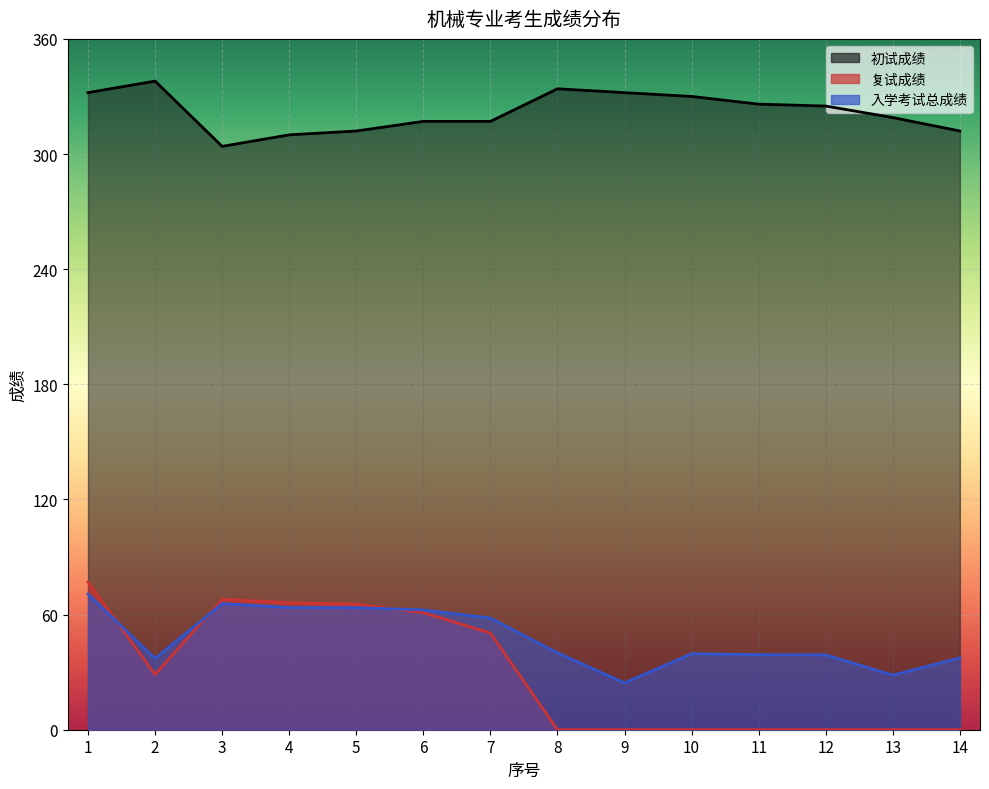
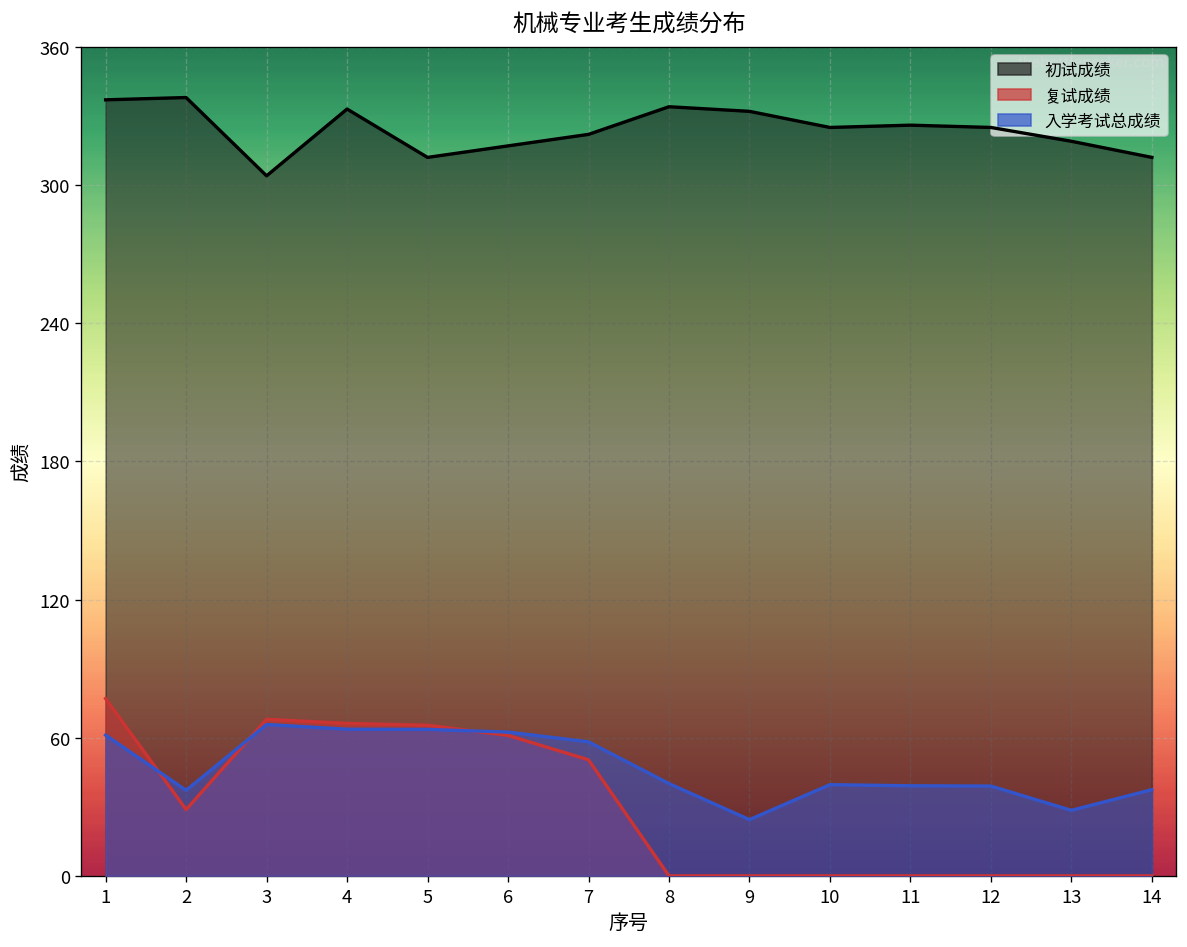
初试成绩, 1: 332 -> 337
入学考试总成绩, 1: 71 -> 61
初试成绩, 4: 310 -> 333
初试成绩, 7: 317 -> 322
初试成绩, 10: 330 -> 325
